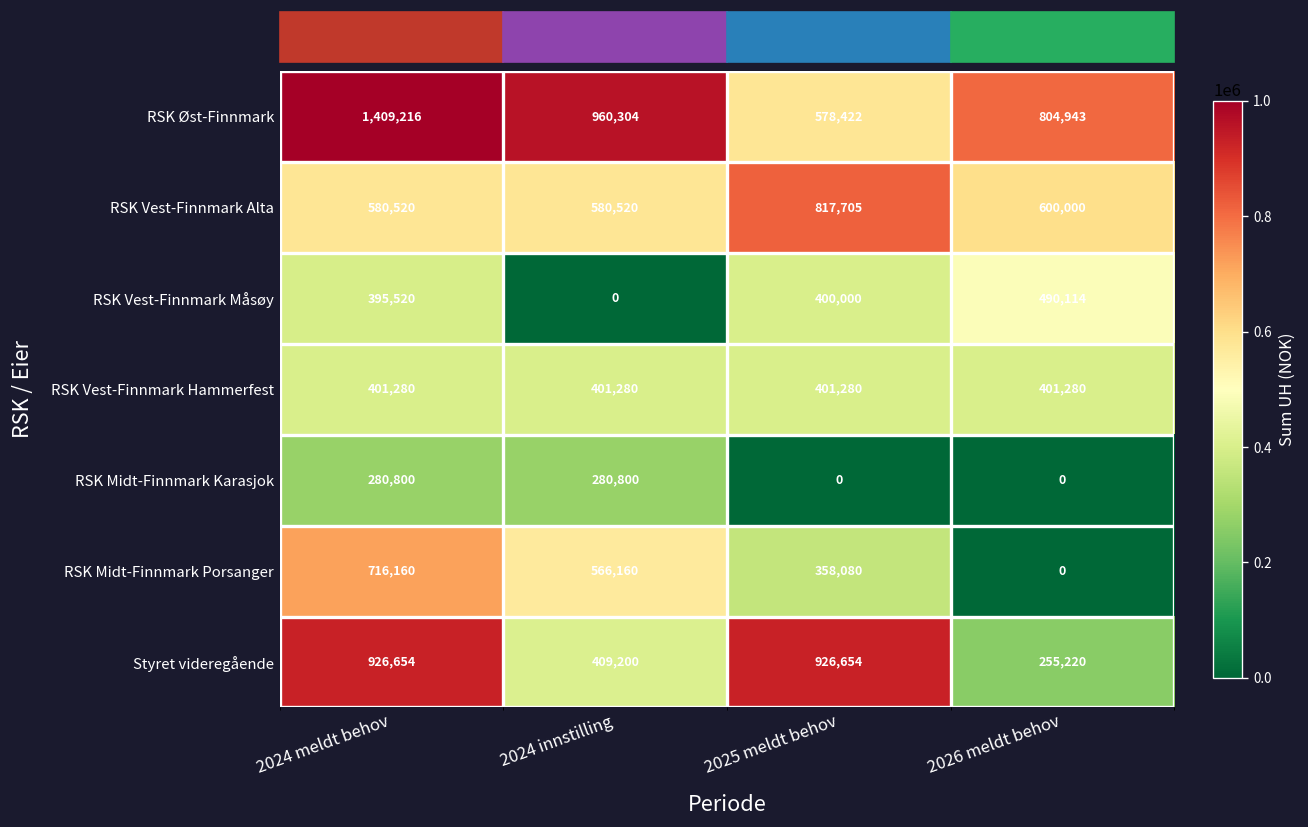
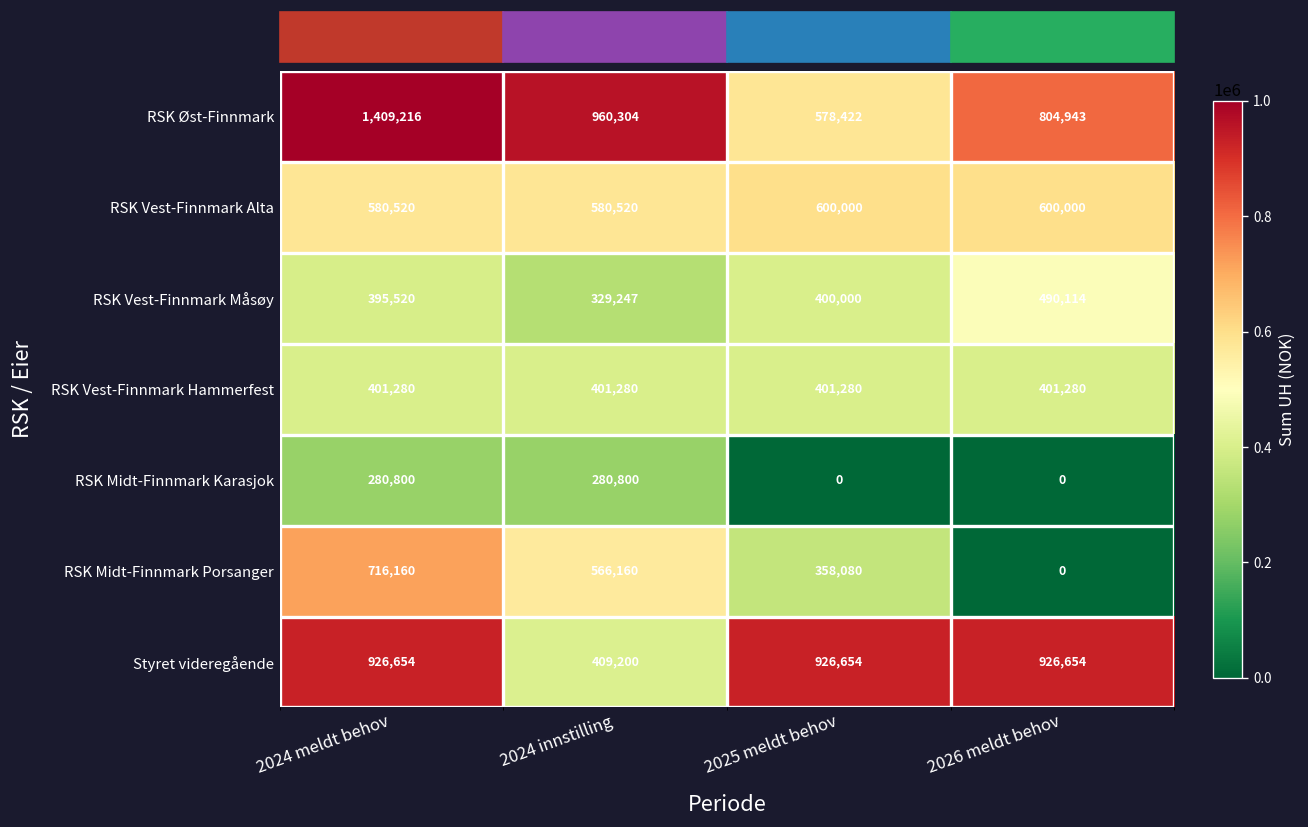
RSK Vest-Finnmark Alta, 2025 meldt behov: 817,705 -> 600,000
RSK Vest-Finnmark Måsøy, 2024 innstilling: 0 -> 329,247
Styret videregående, 2026 meldt behov: 255,220 -> 926,654
